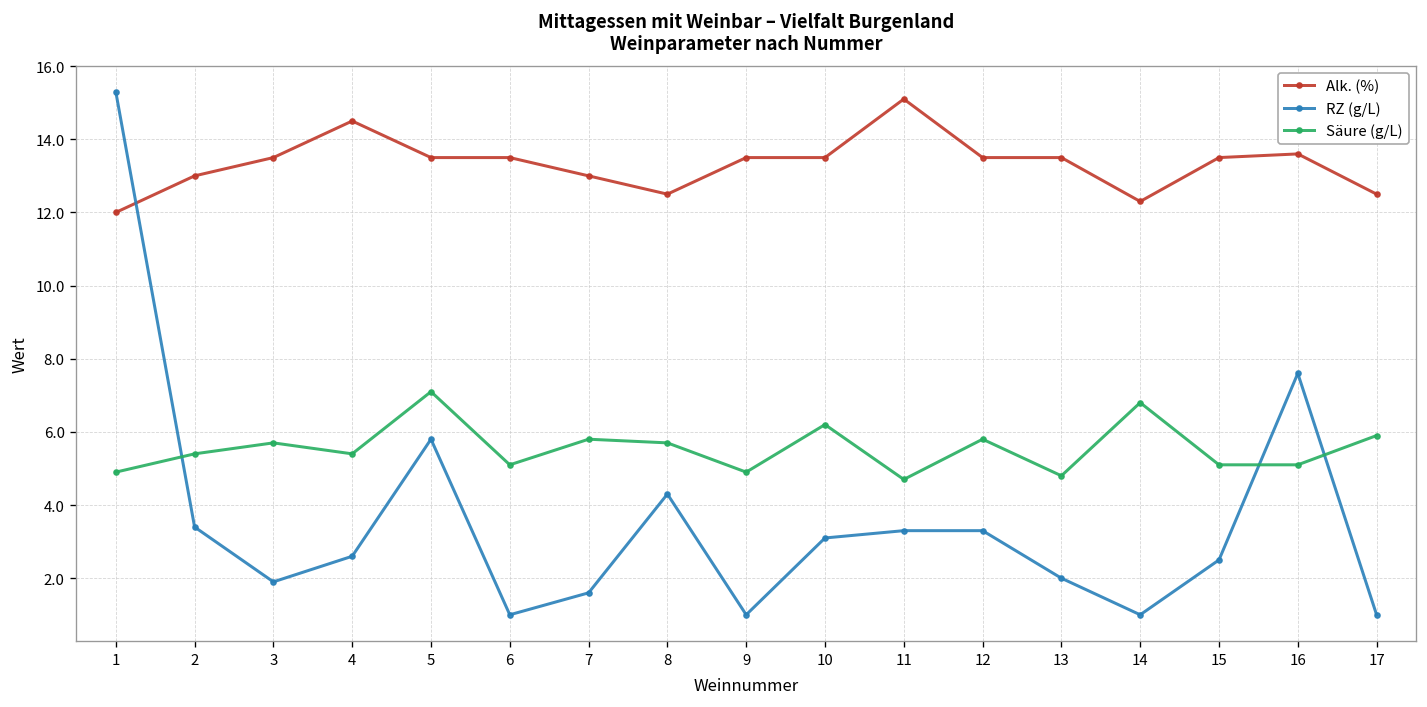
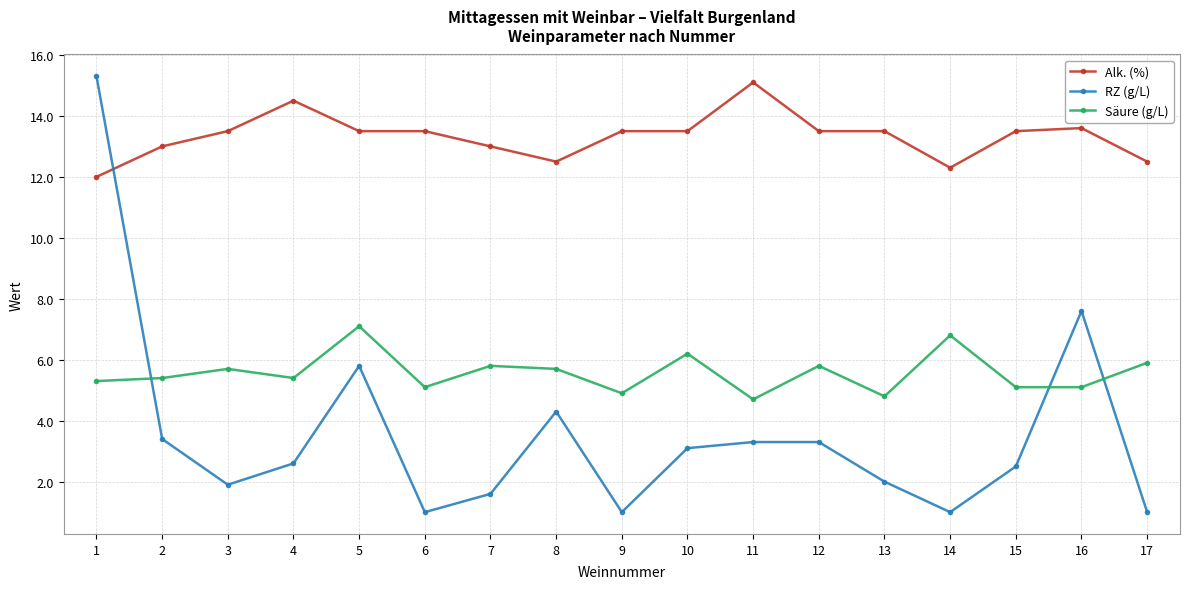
Säure (g/L), 1: 4.9 -> 5.3
